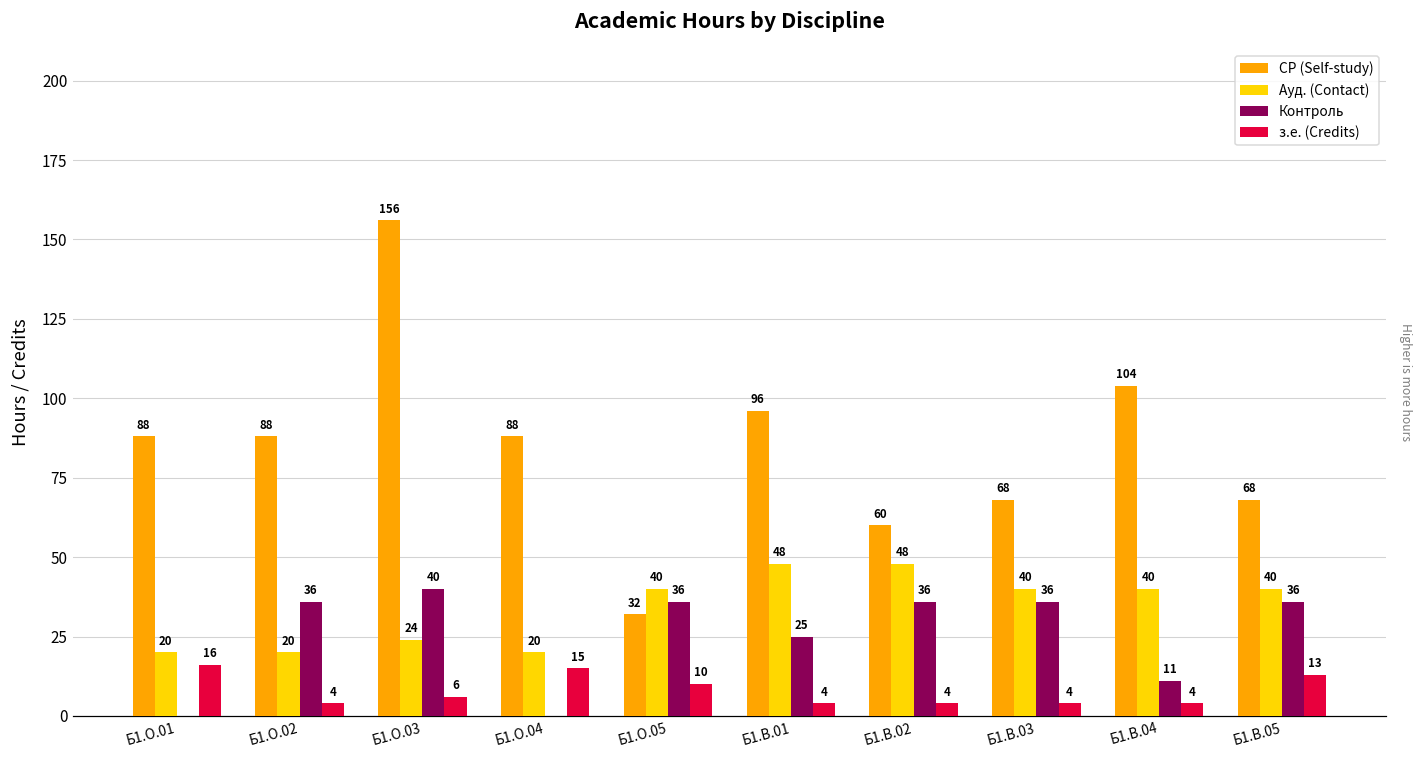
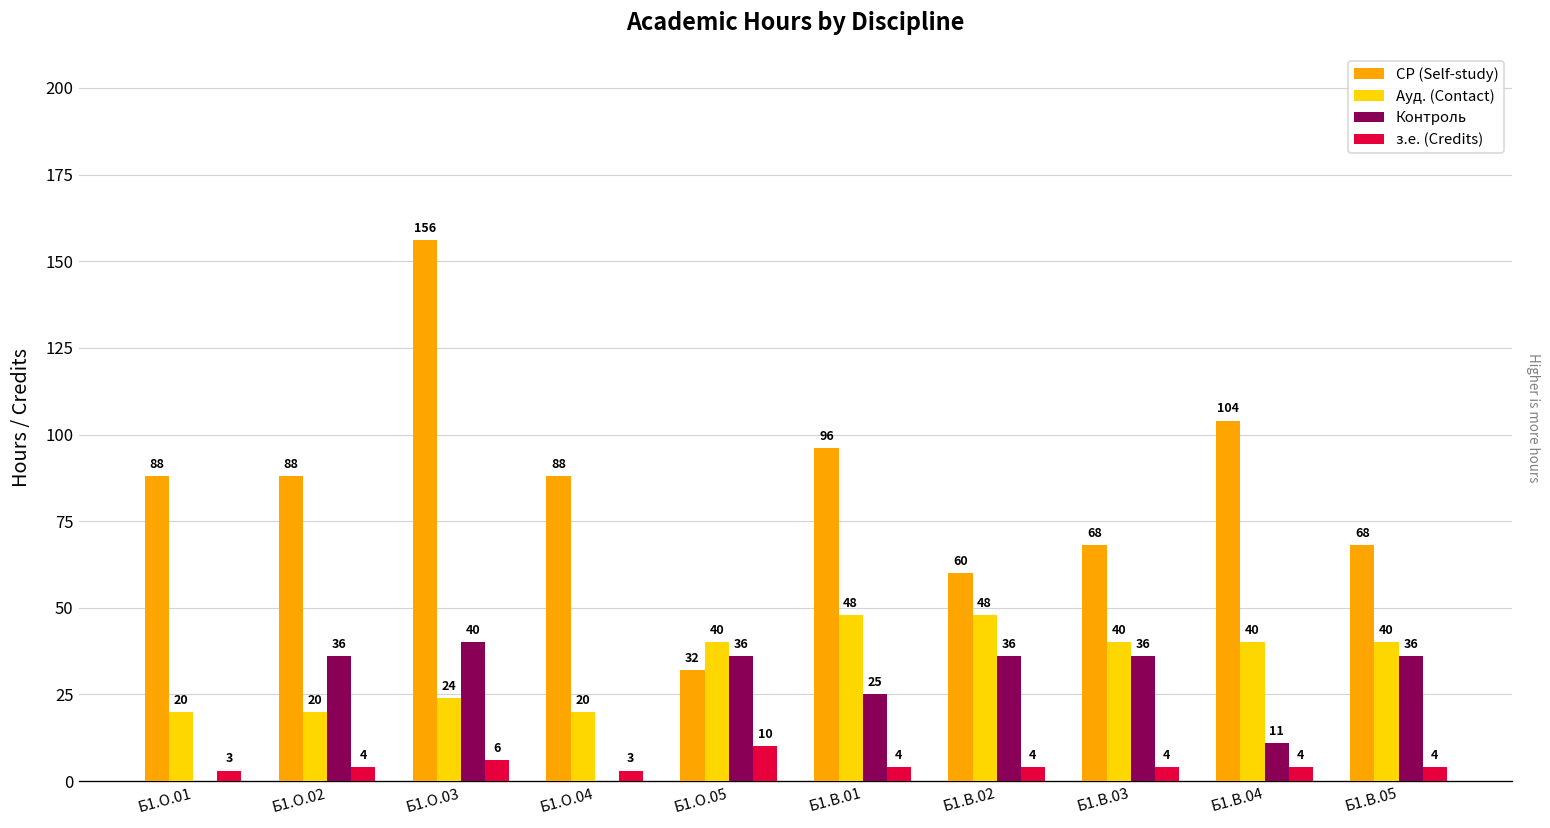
з.е. (Credits), Б1.О.01: 16 -> 3
з.е. (Credits), Б1.О.04: 15 -> 3
з.е. (Credits), Б1.В.05: 13 -> 4
